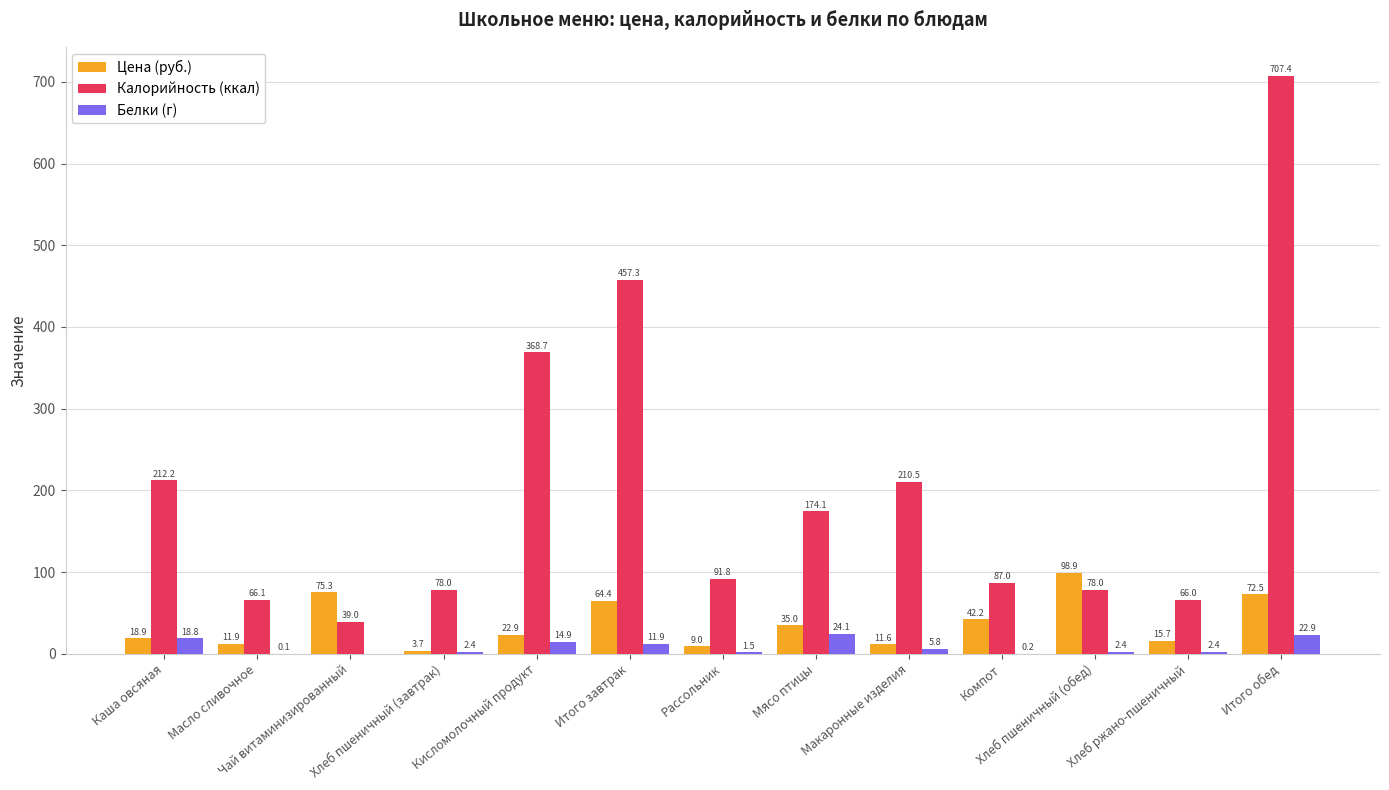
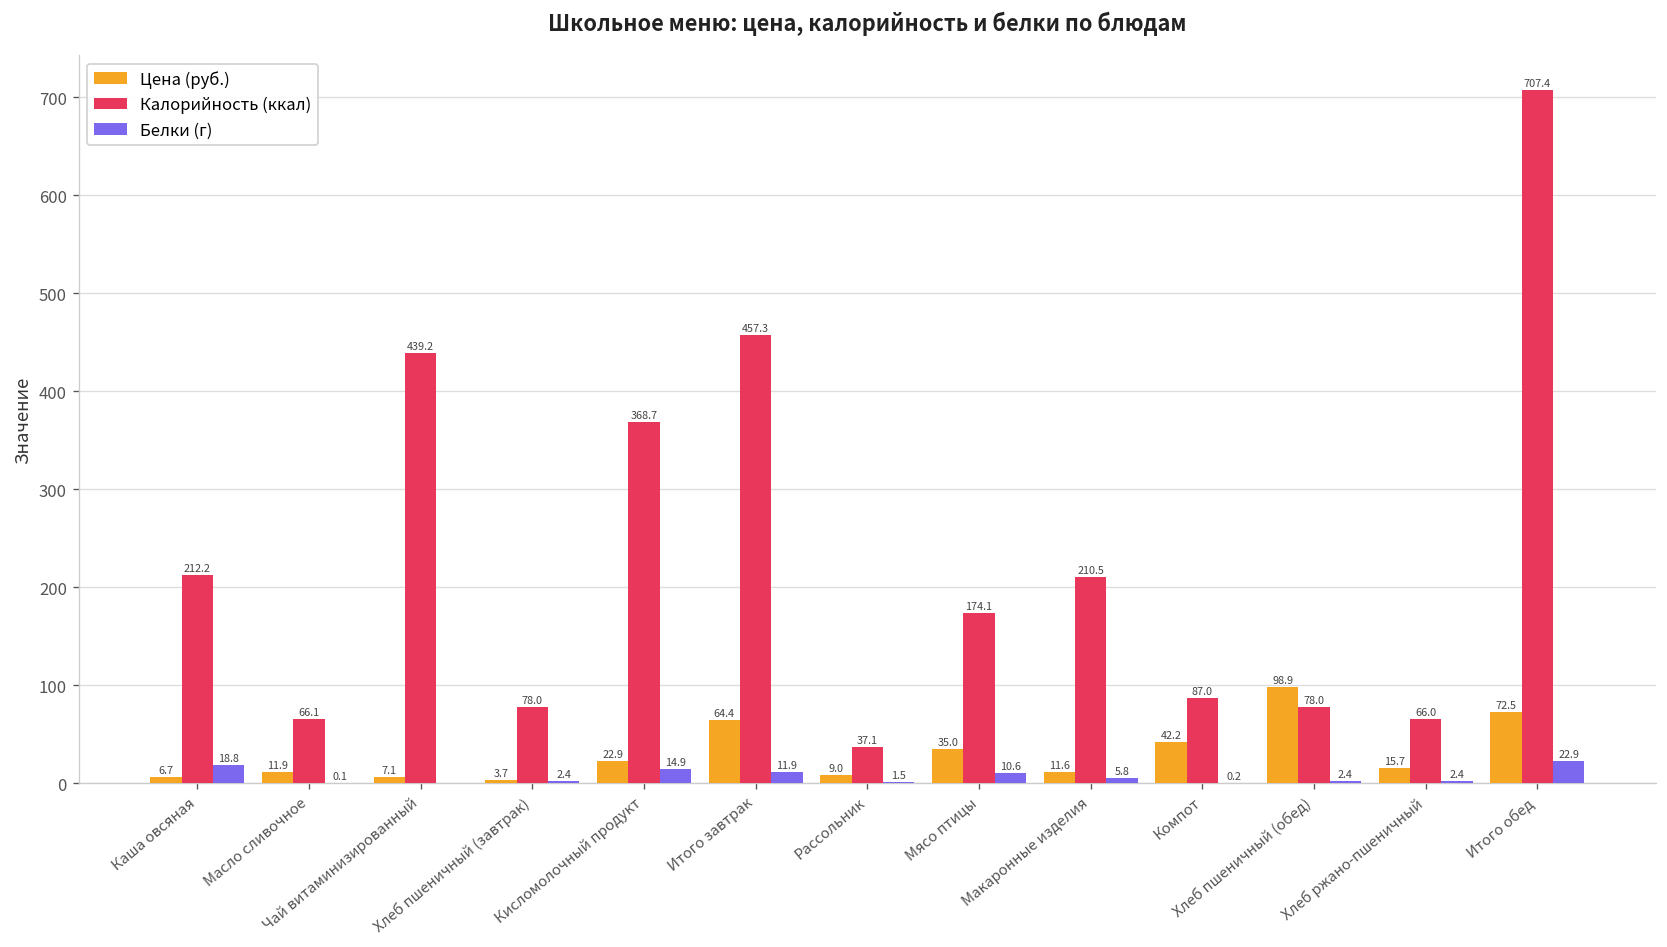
Цена (руб.), Каша овсяная: 18.9 -> 6.7
Цена (руб.), Чай витаминизированный: 75.3 -> 7.1
Калорийность (ккал), Чай витаминизированный: 39.0 -> 439.2
Калорийность (ккал), Рассольник: 91.8 -> 37.1
Белки (г), Мясо птицы: 24.1 -> 10.6
